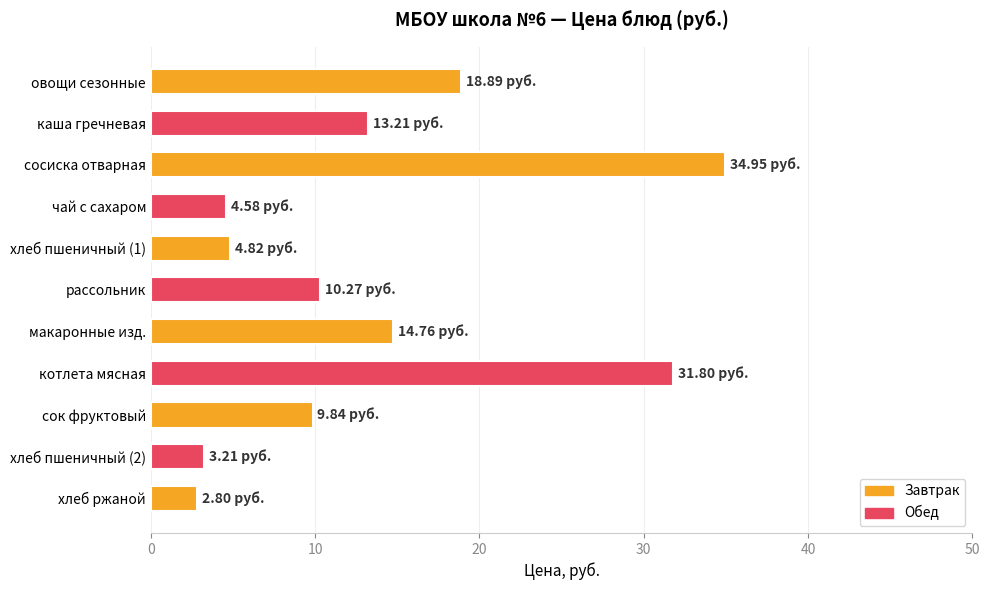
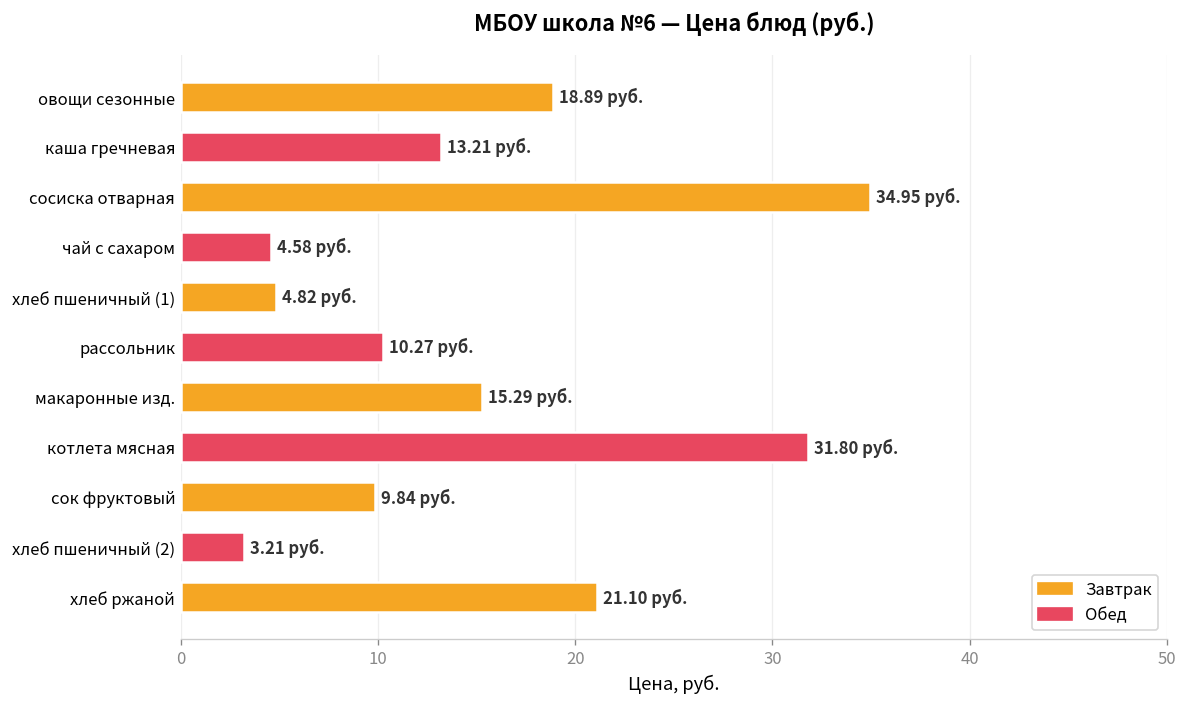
макаронные изд.: 14.76 -> 15.29
хлеб ржаной: 2.80 -> 21.10
